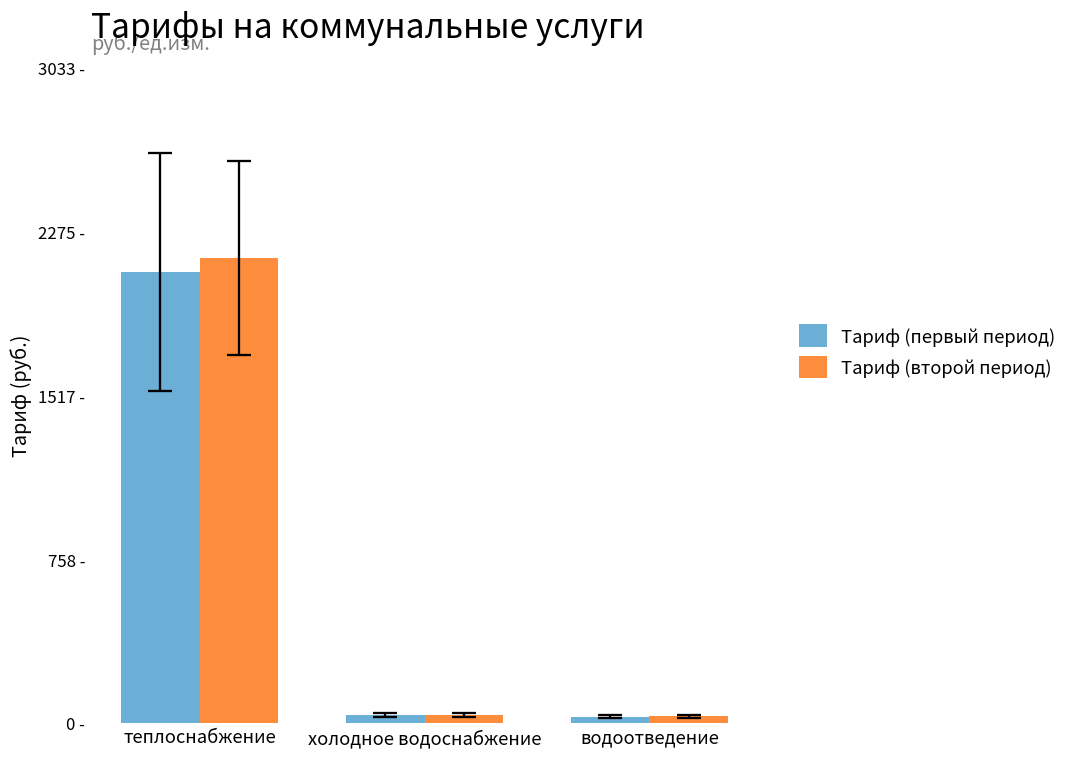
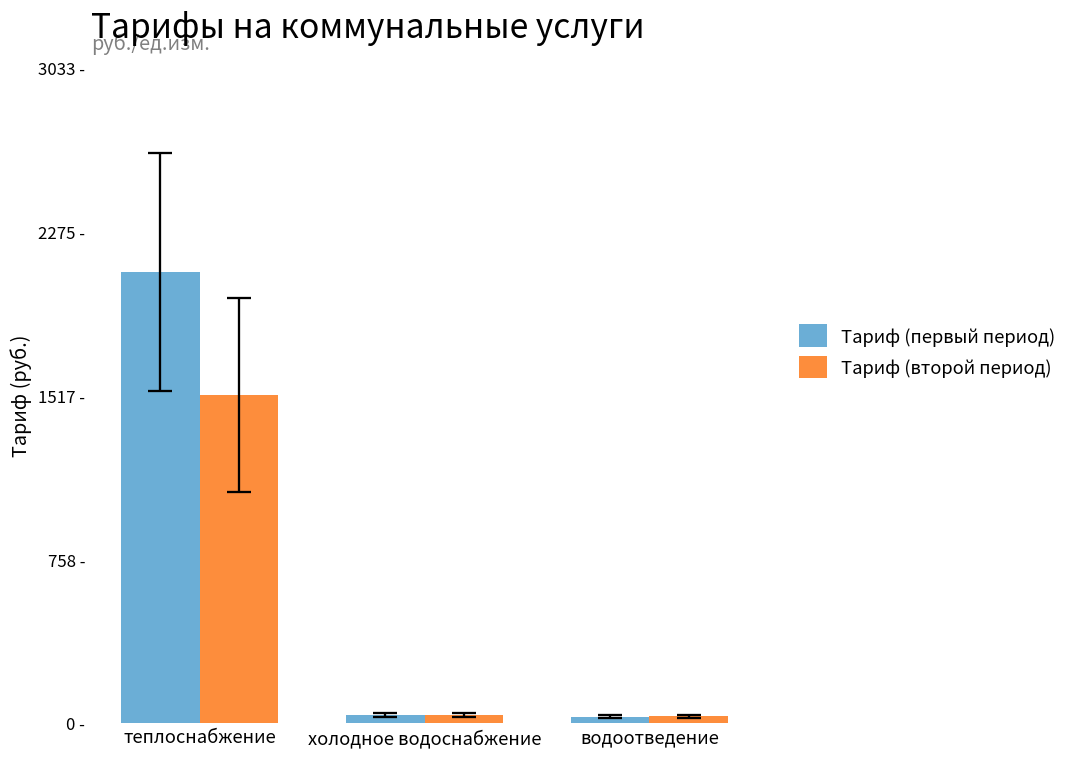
Тариф (второй период), теплоснабжение: 2150 - -> 1520 -
